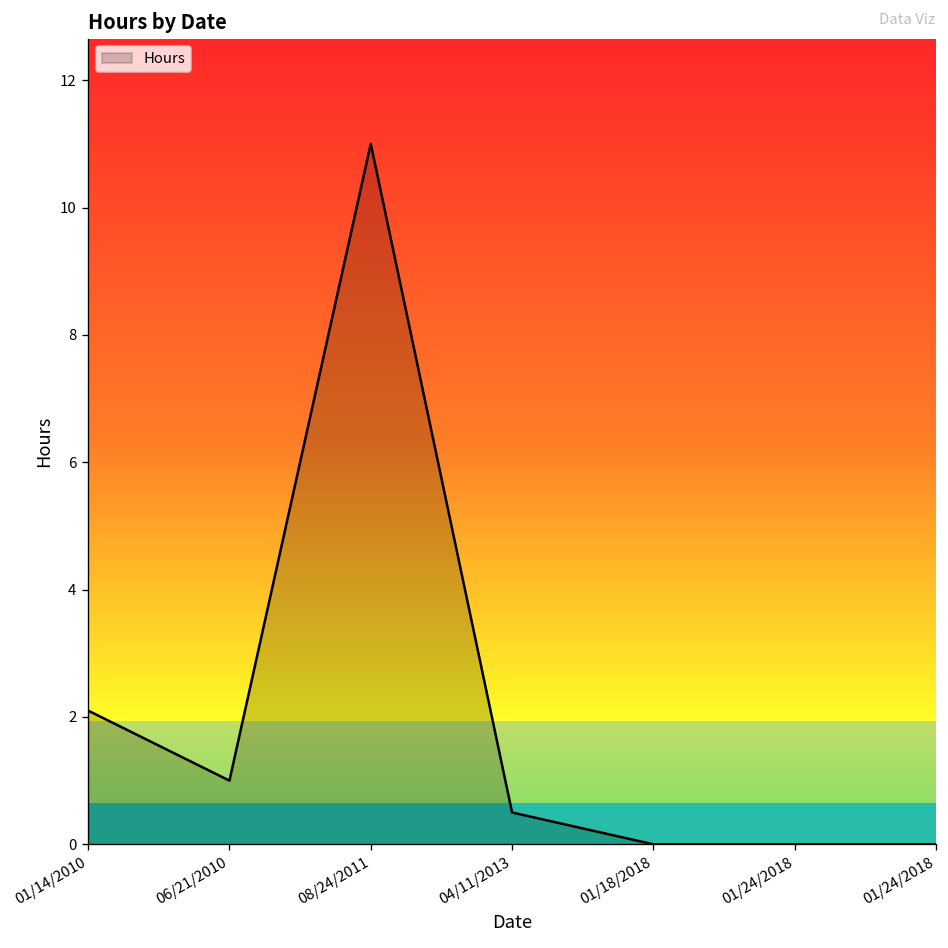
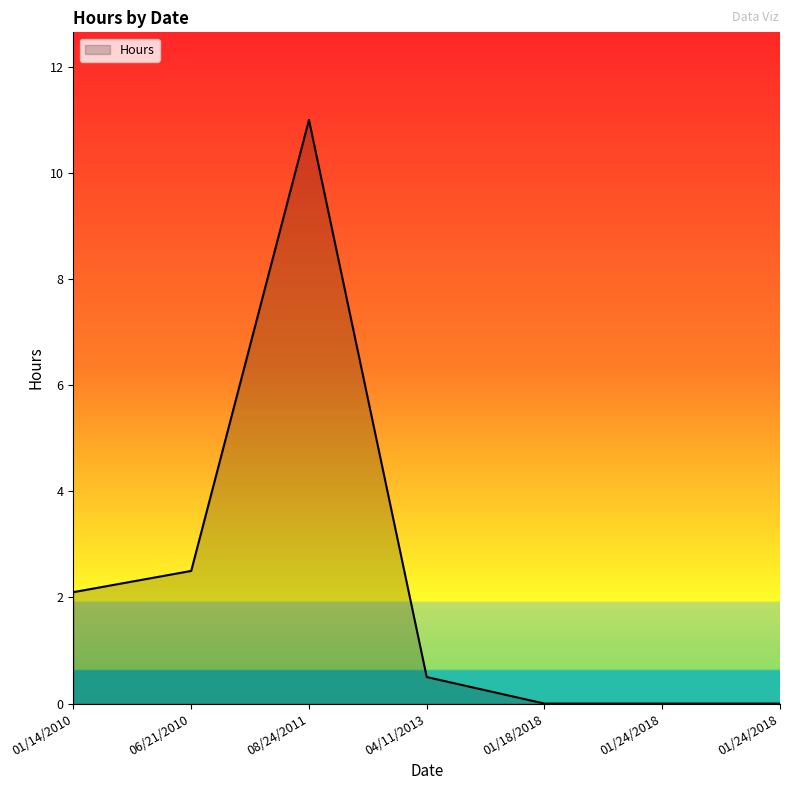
06/21/2010: 1.0 -> 2.5
